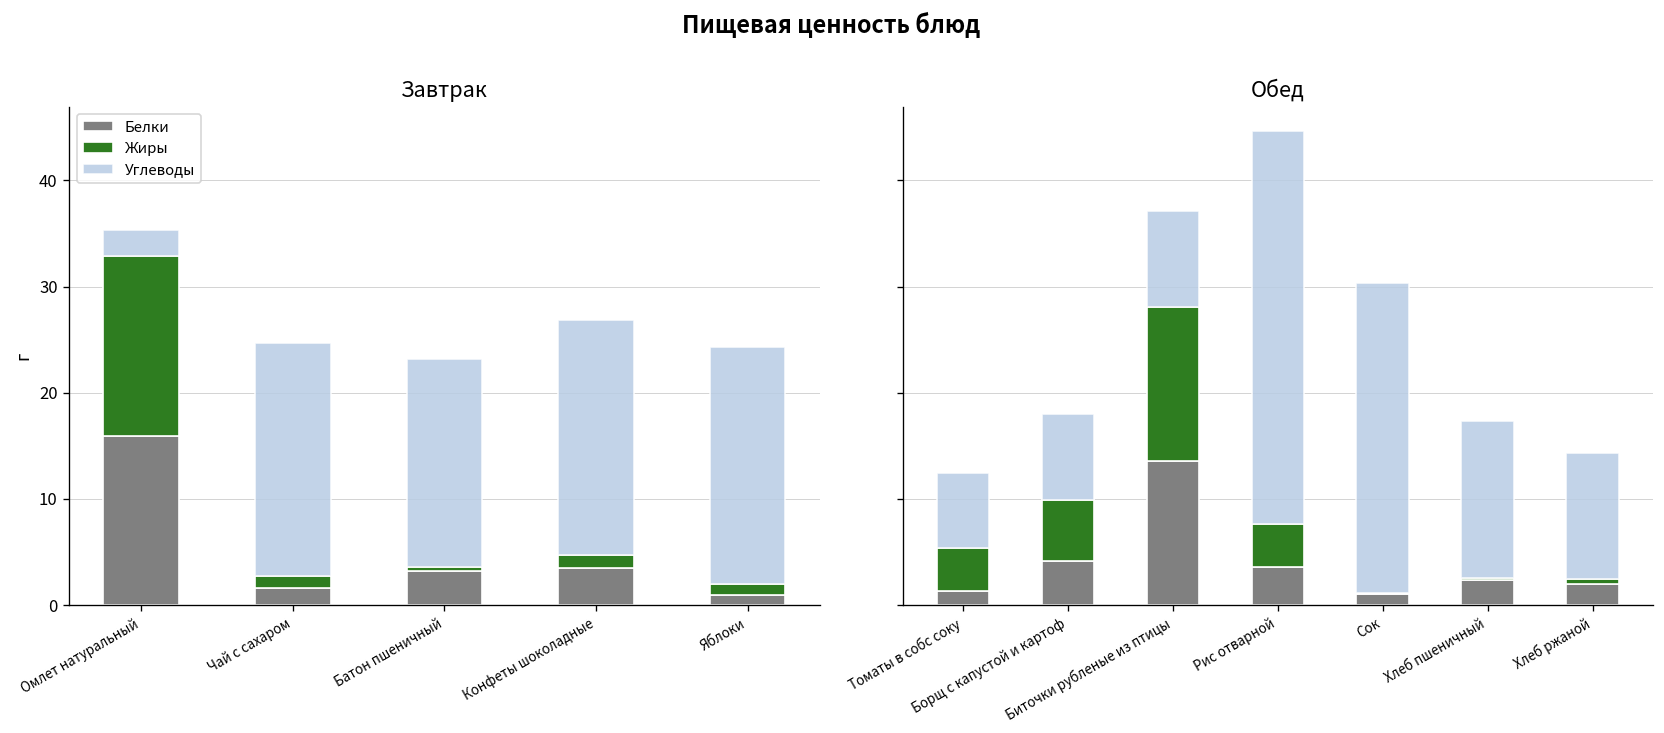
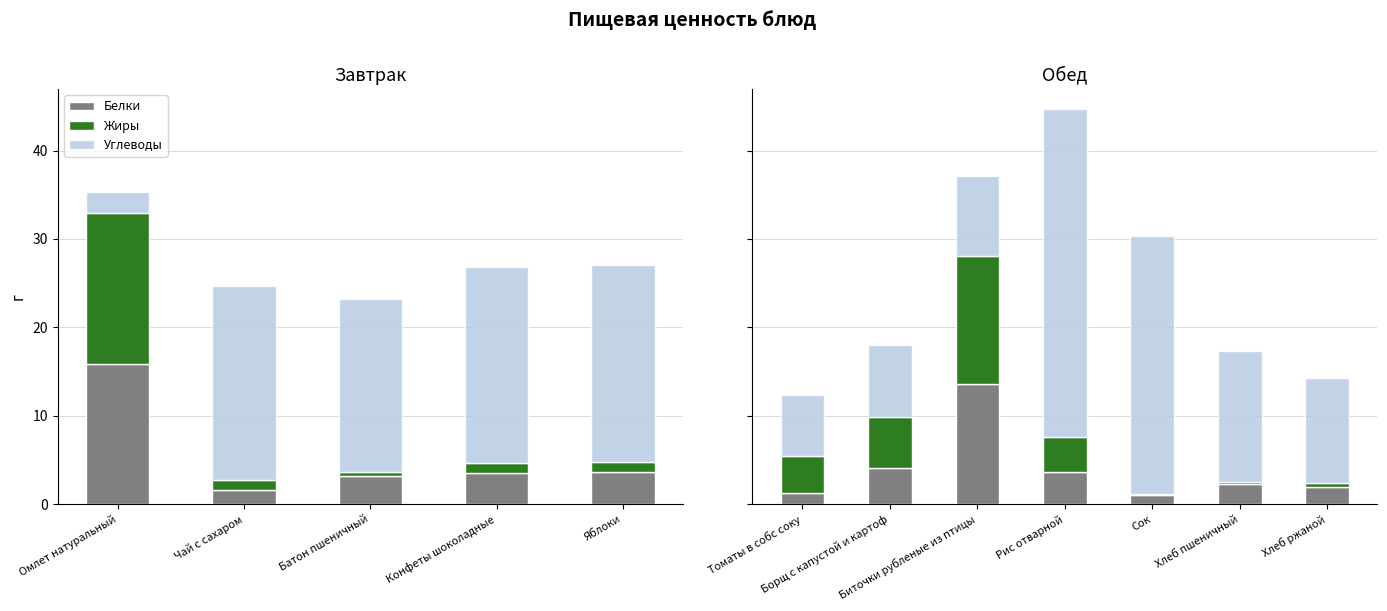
Завтрак, Белки, Яблоки: 1 -> 4
